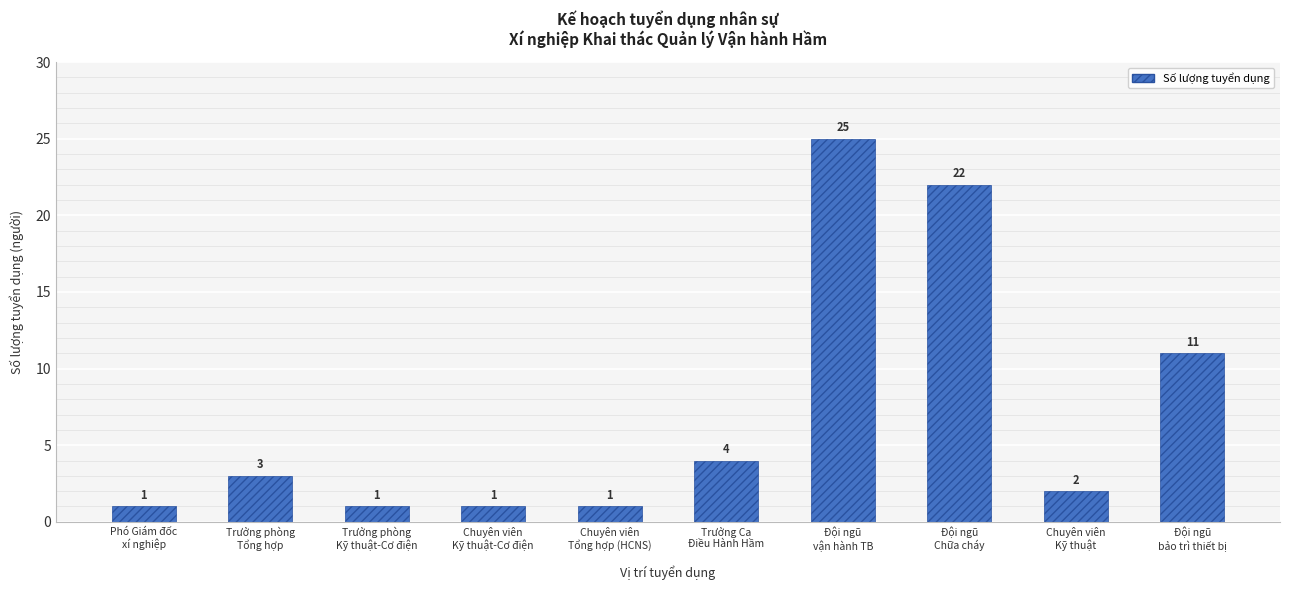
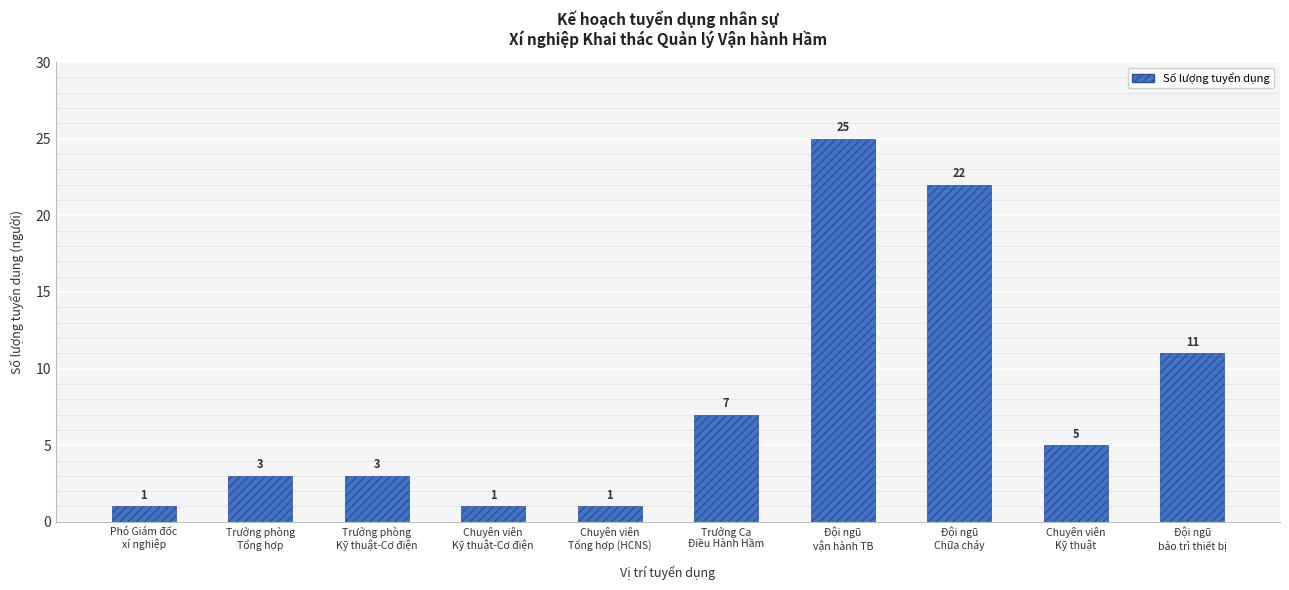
Trưởng phòng Kỹ thuật-Cơ điện: 1 -> 3
Trưởng Ca Điều Hành Hầm: 4 -> 7
Chuyên viên Kỹ thuật: 2 -> 5
